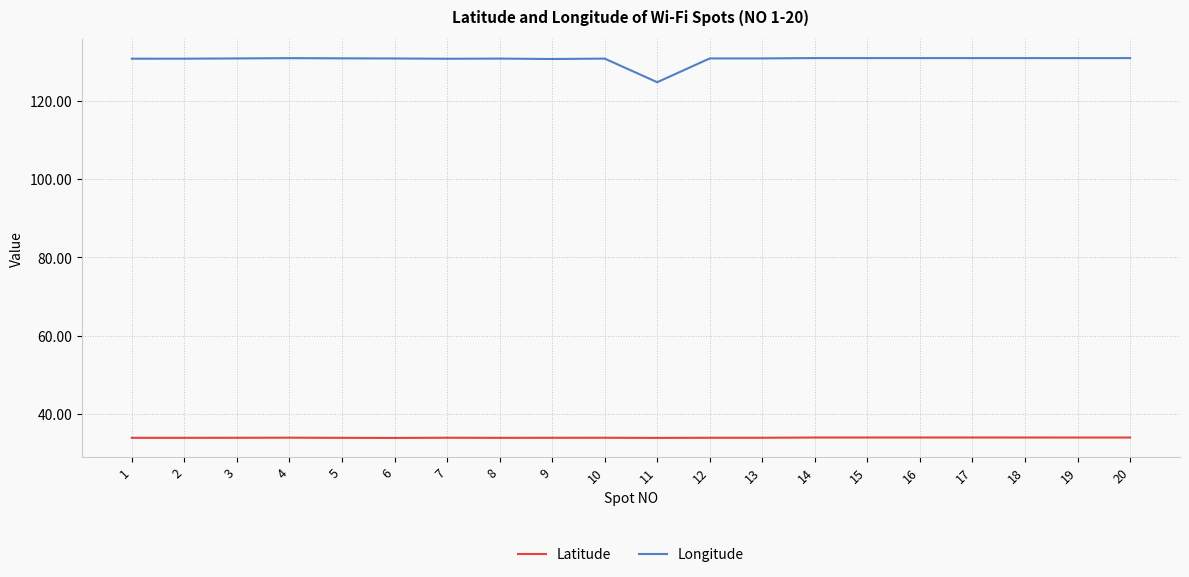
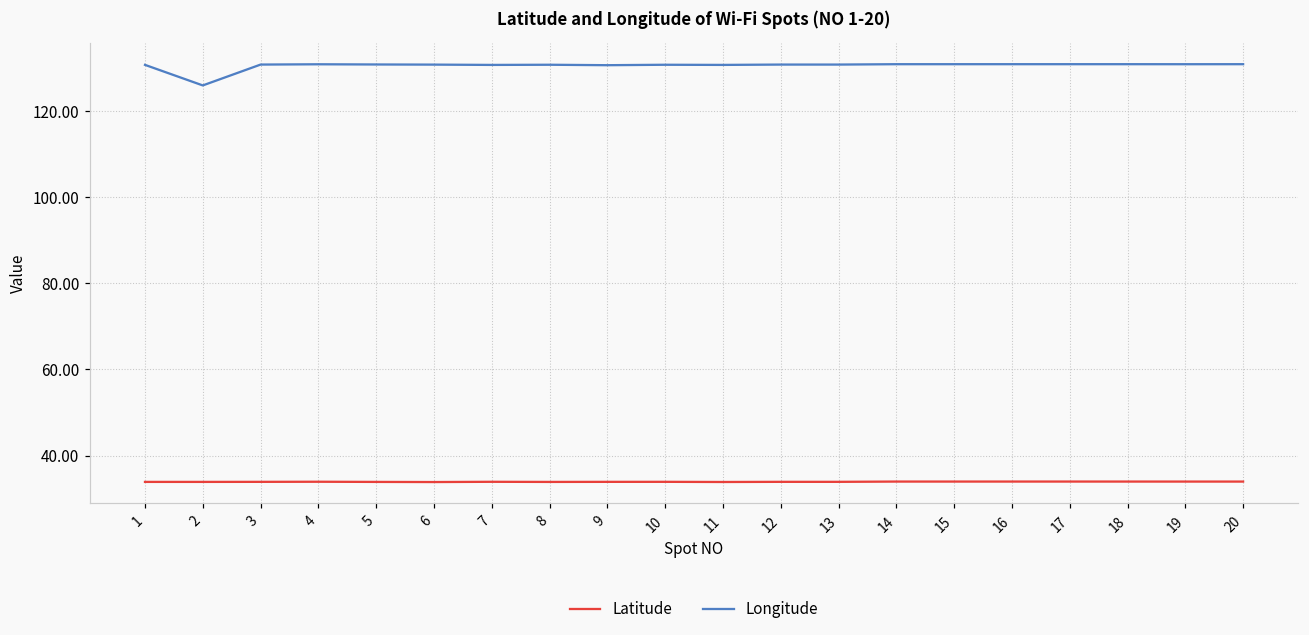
Longitude, 2: 131 -> 126
Longitude, 11: 125 -> 131
